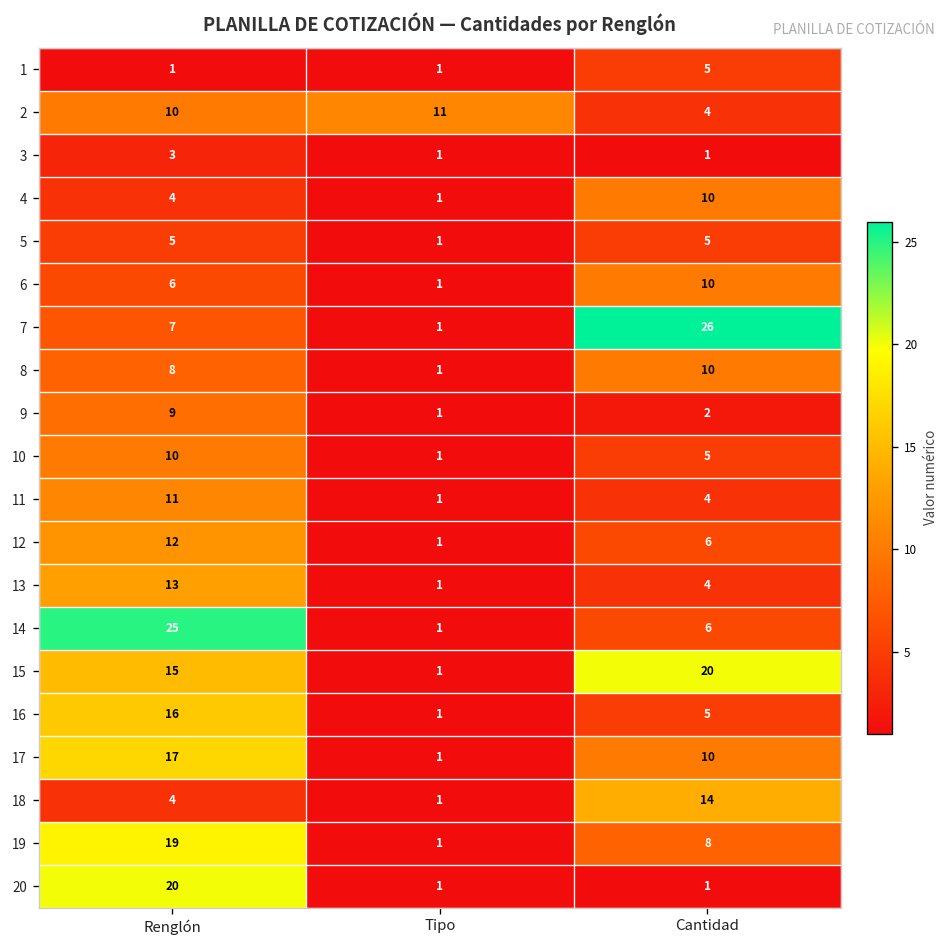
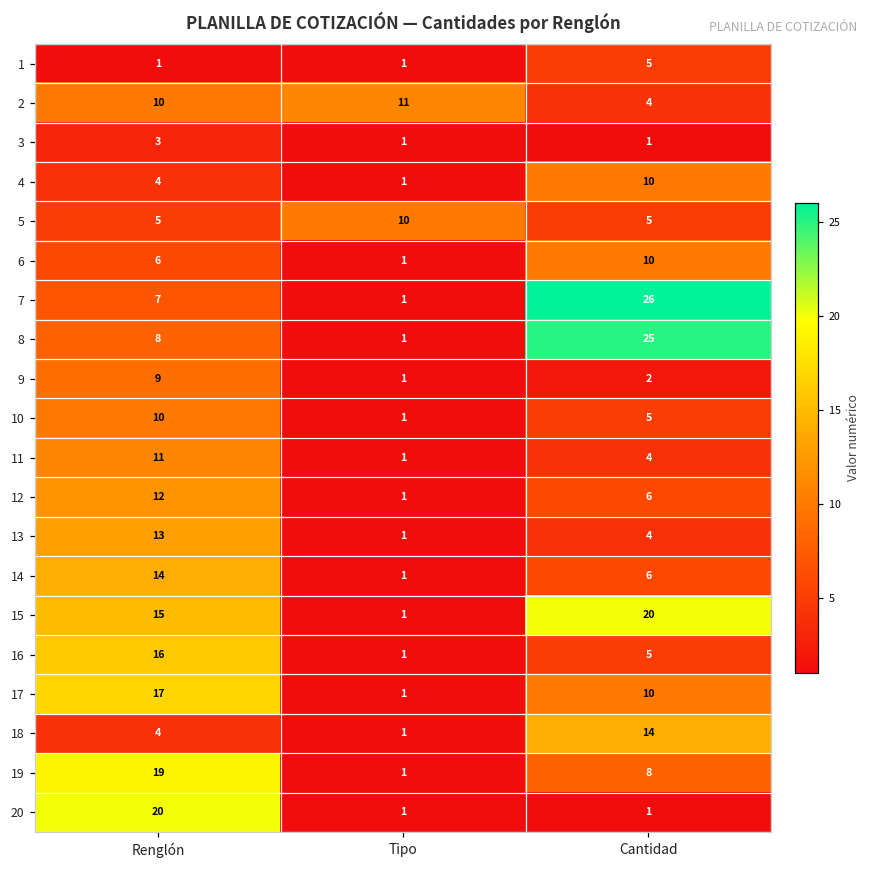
5, Tipo: 1 -> 10
8, Cantidad: 10 -> 25
14, Renglón: 25 -> 14
